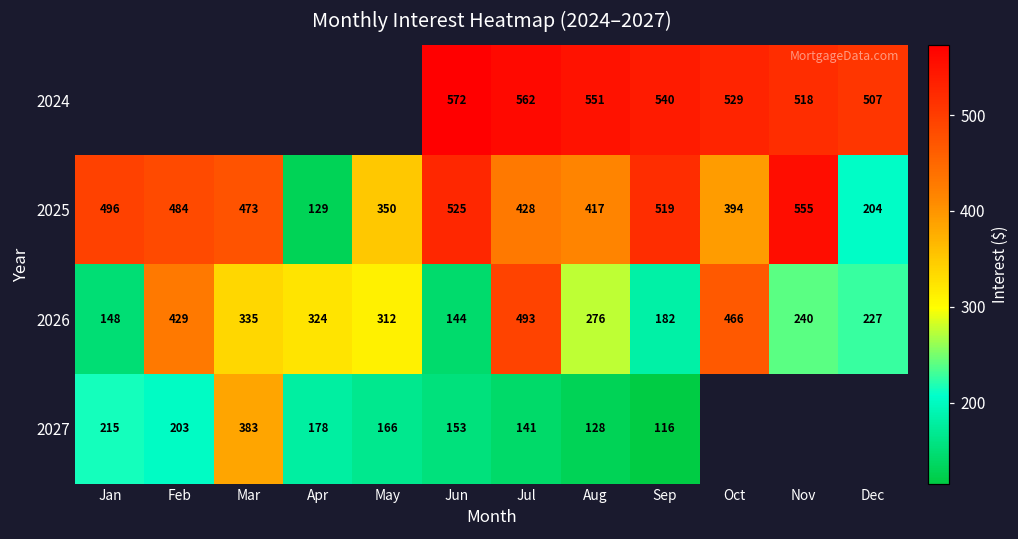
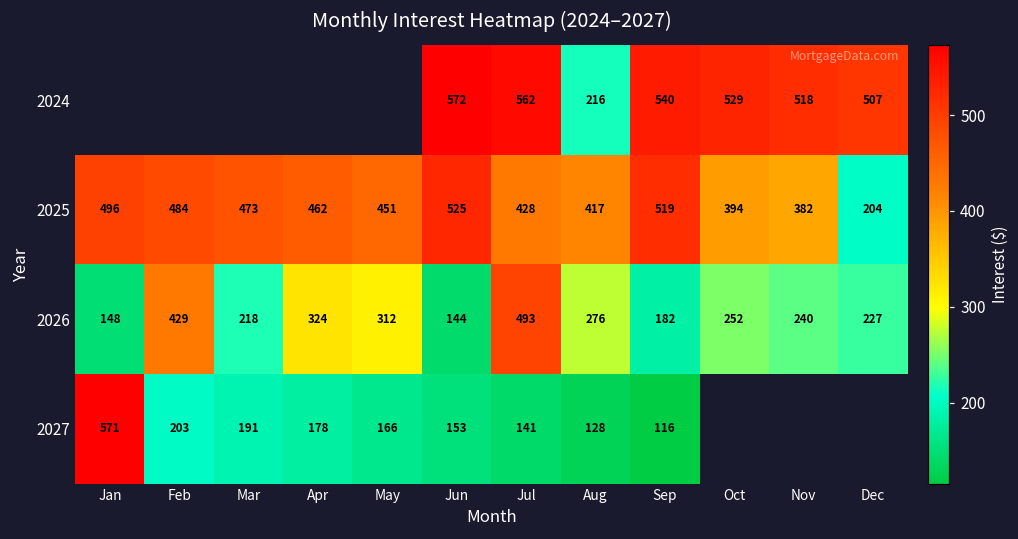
2024, Aug: 551 -> 216
2025, Apr: 129 -> 462
2025, May: 350 -> 451
2025, Nov: 555 -> 382
2026, Mar: 335 -> 218
2026, Oct: 466 -> 252
2027, Jan: 215 -> 571
2027, Mar: 383 -> 191
